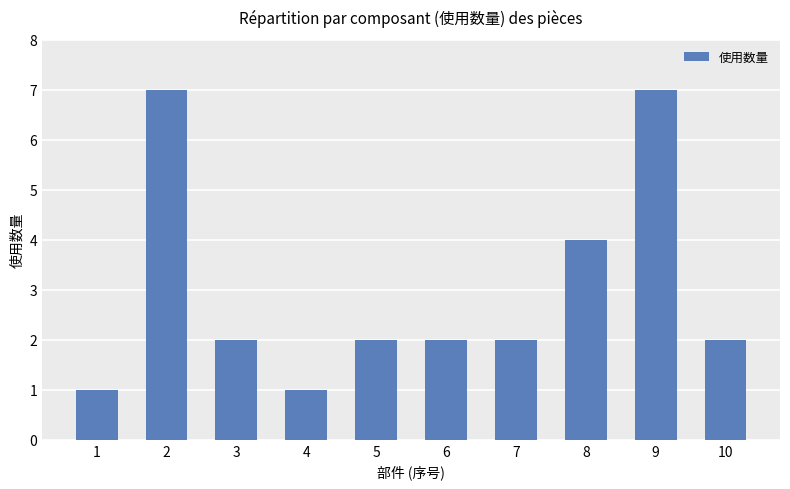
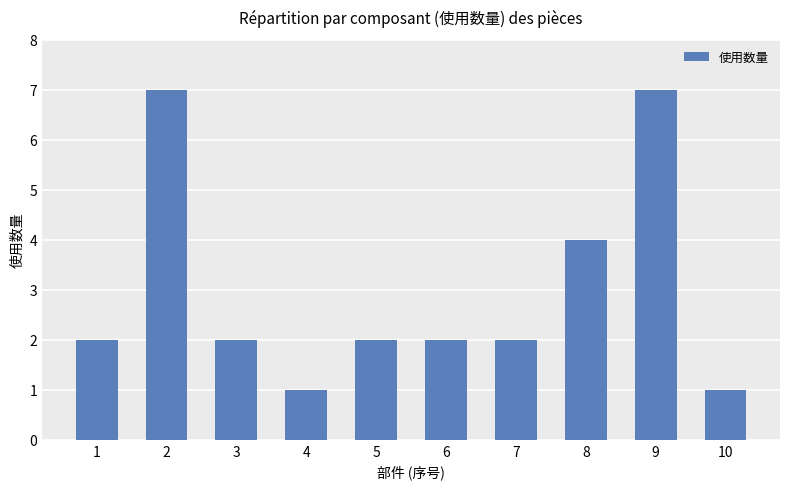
1: 1 -> 2
10: 2 -> 1
